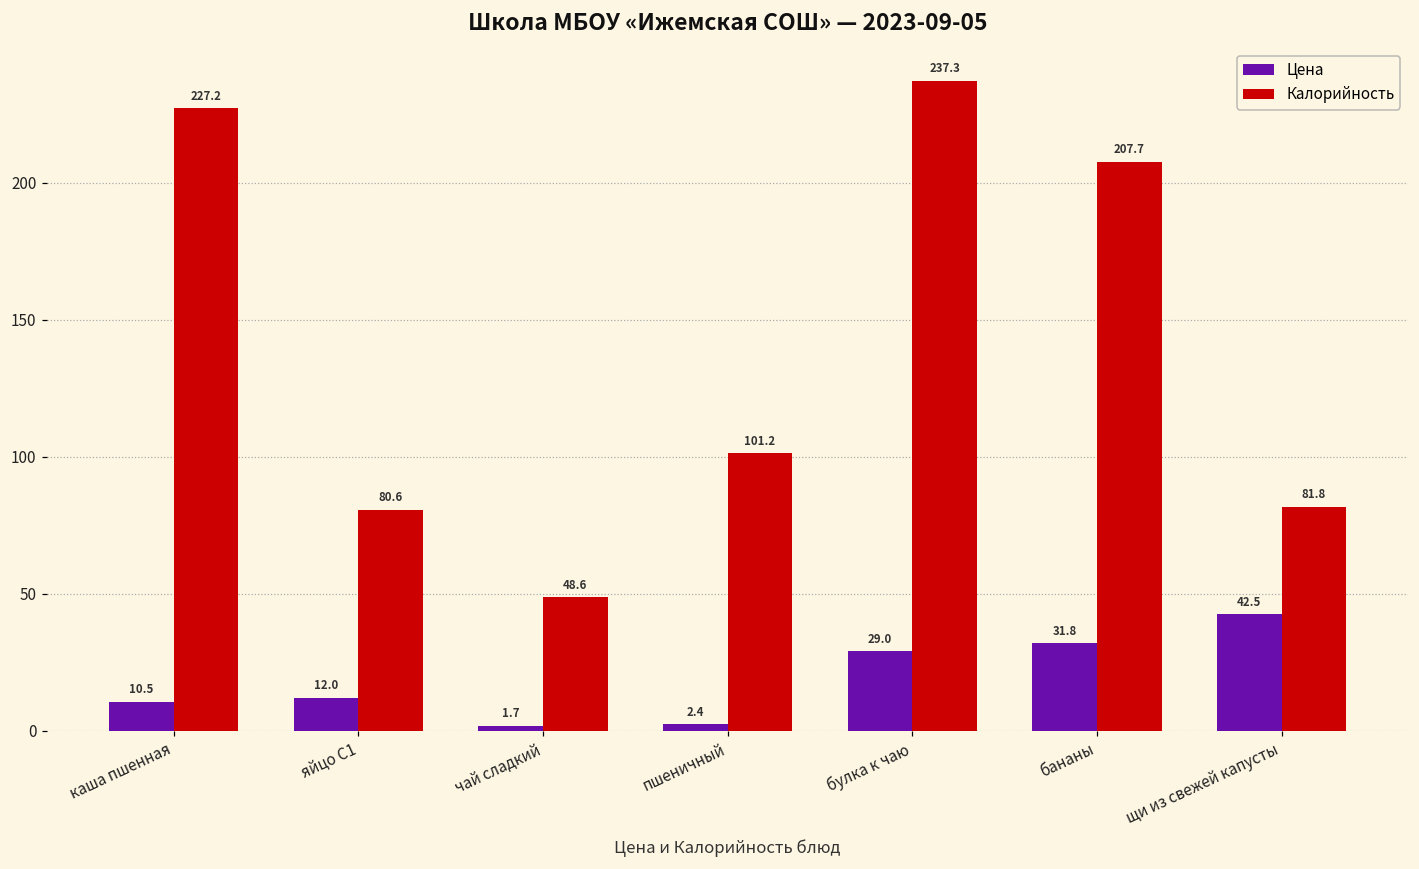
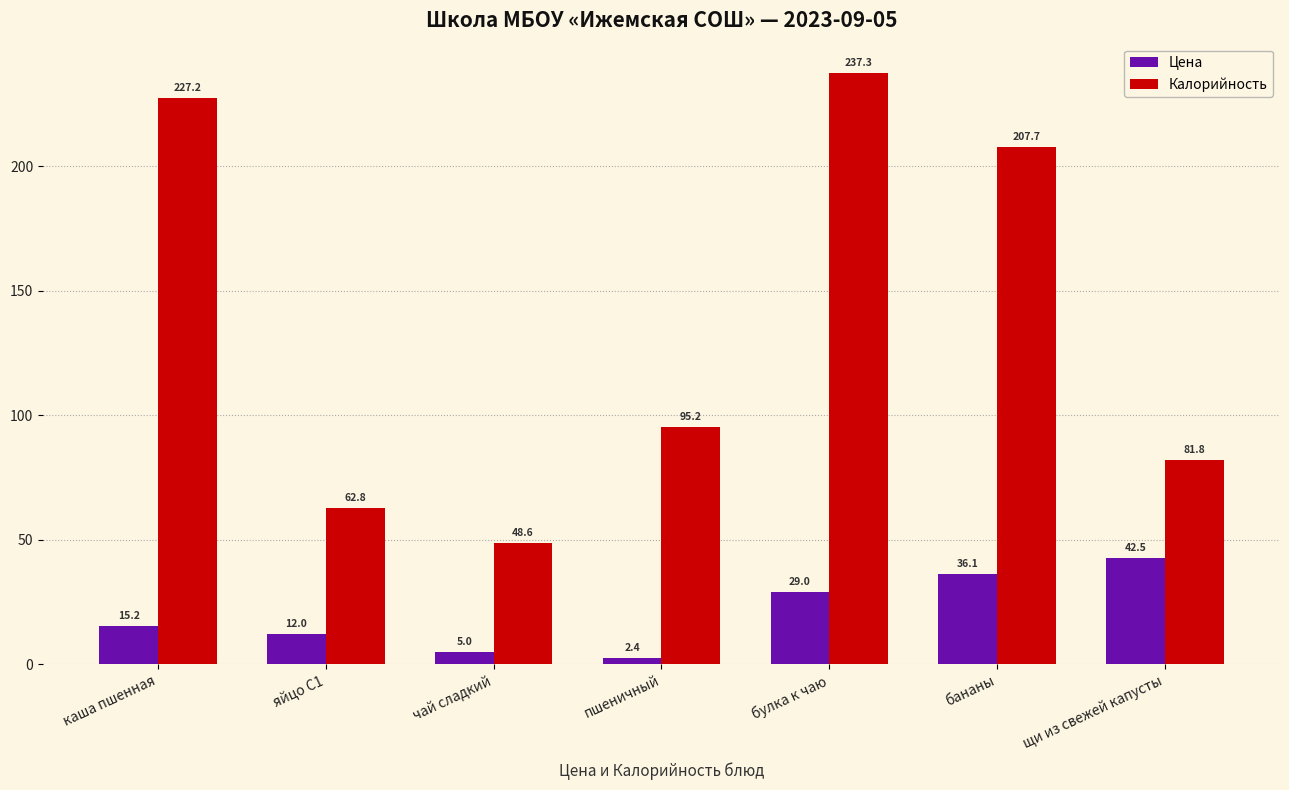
Цена, каша пшенная: 10.5 -> 15.2
Калорийность, яйцо С1: 80.6 -> 62.8
Цена, чай сладкий: 1.7 -> 5.0
Калорийность, пшеничный: 101.2 -> 95.2
Цена, бананы: 31.8 -> 36.1
